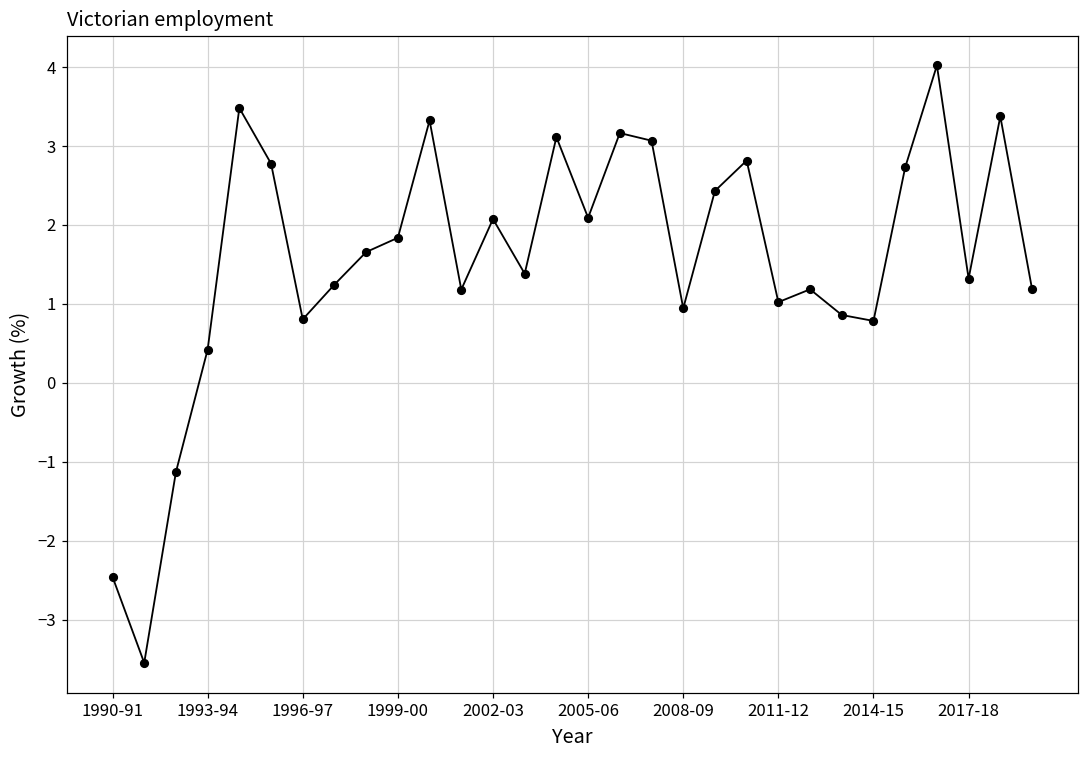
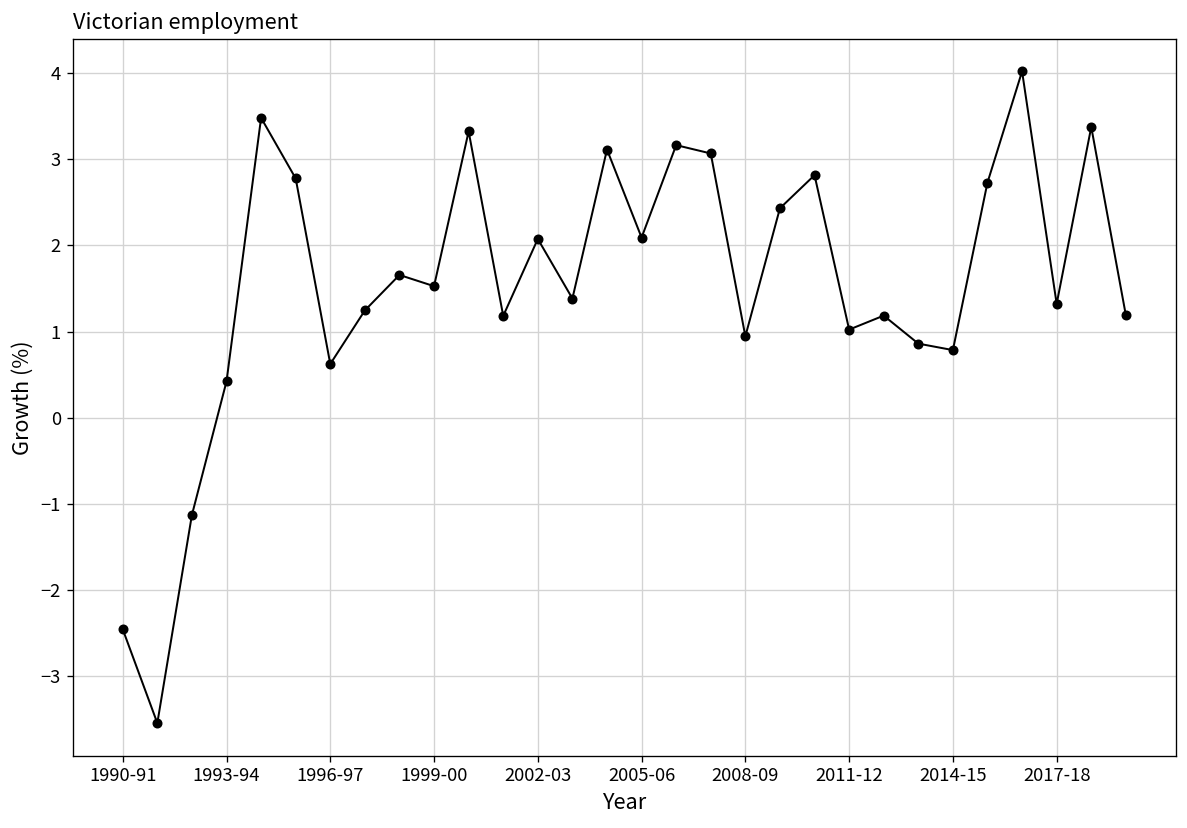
1996-97: 0.8 -> 0.6
1999-00: 1.8 -> 1.5
